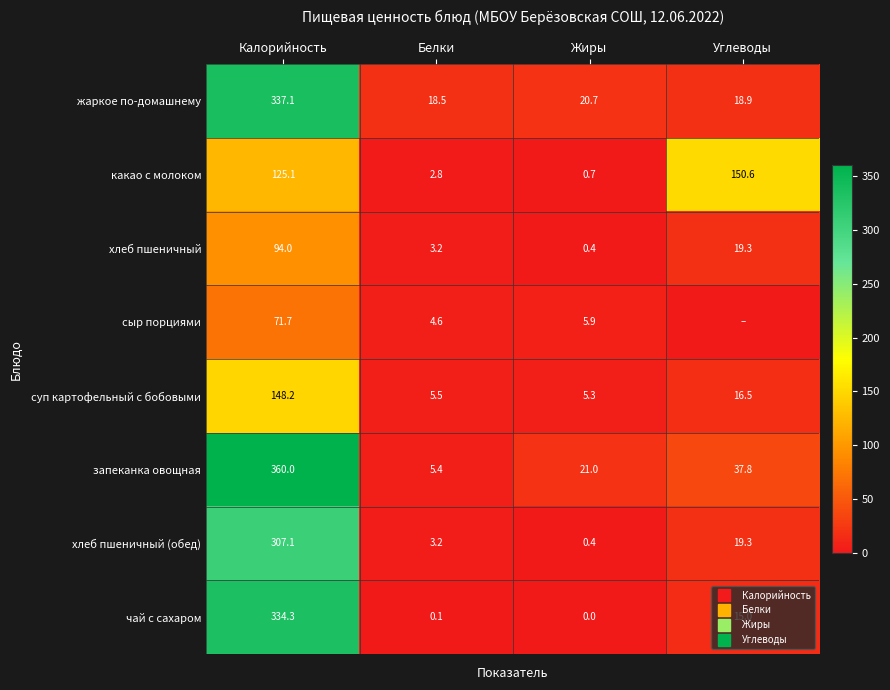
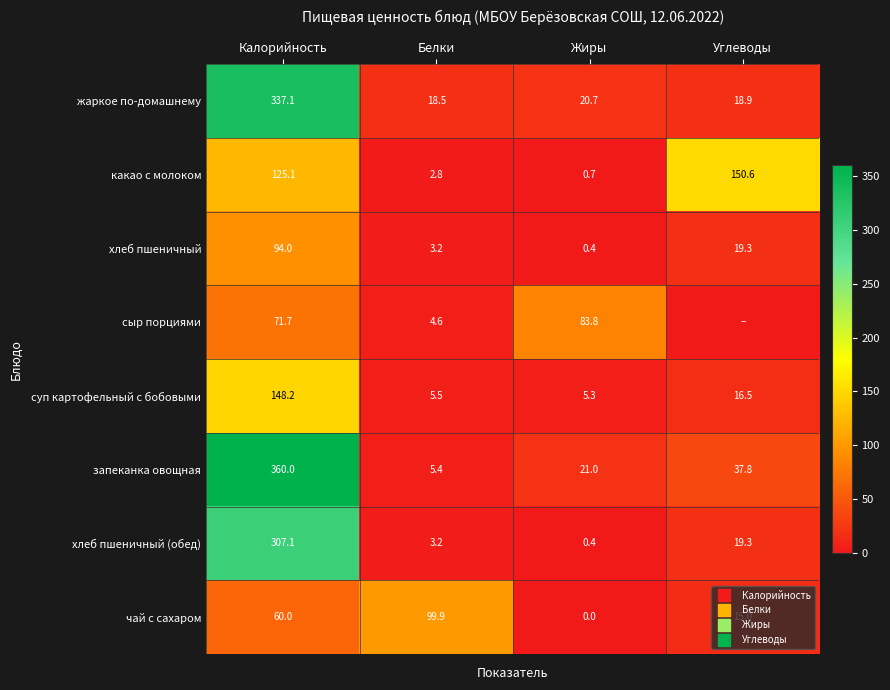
сыр порциями, Жиры: 5.9 -> 83.8
чай с сахаром, Калорийность: 334.3 -> 60.0
чай с сахаром, Белки: 0.1 -> 99.9
